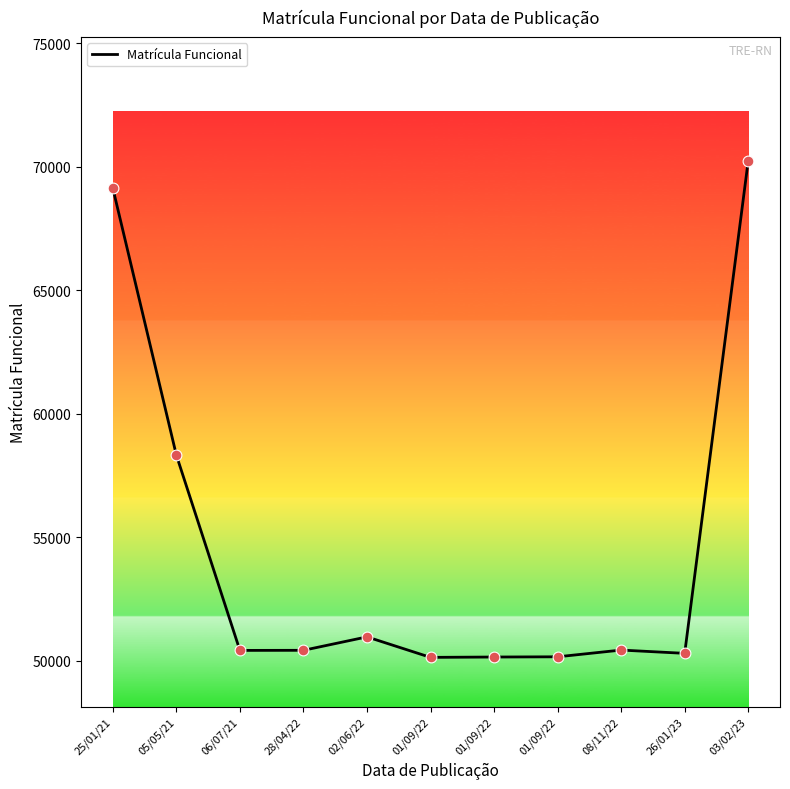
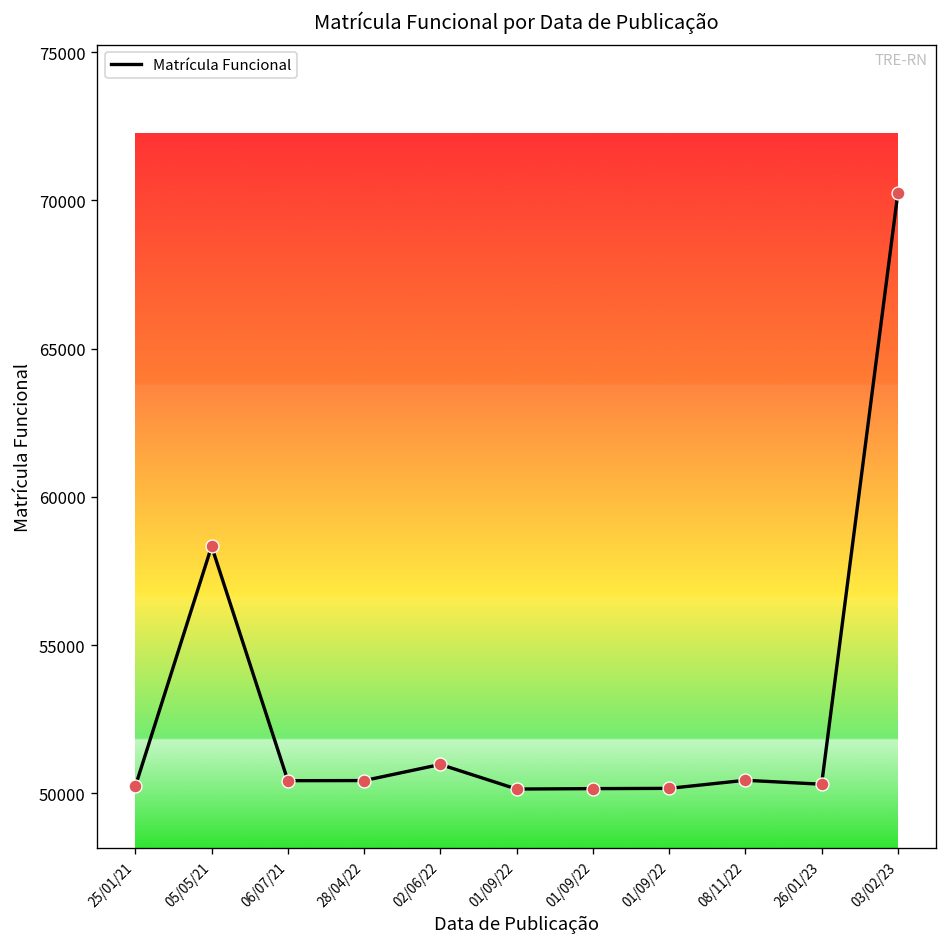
25/01/21: 69100 -> 50200
